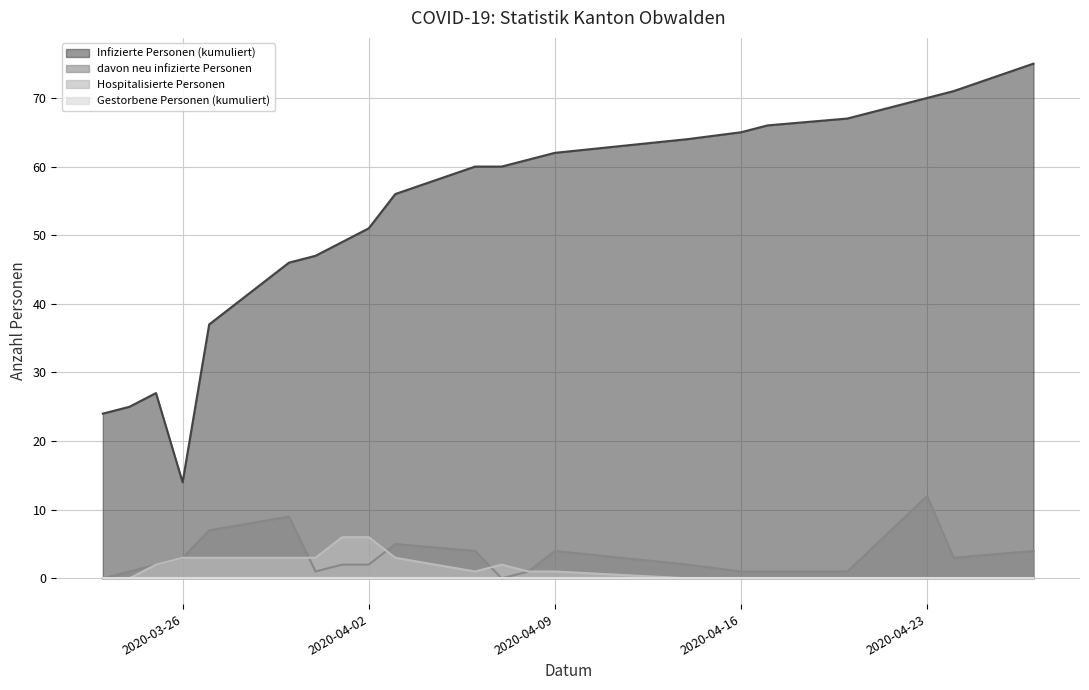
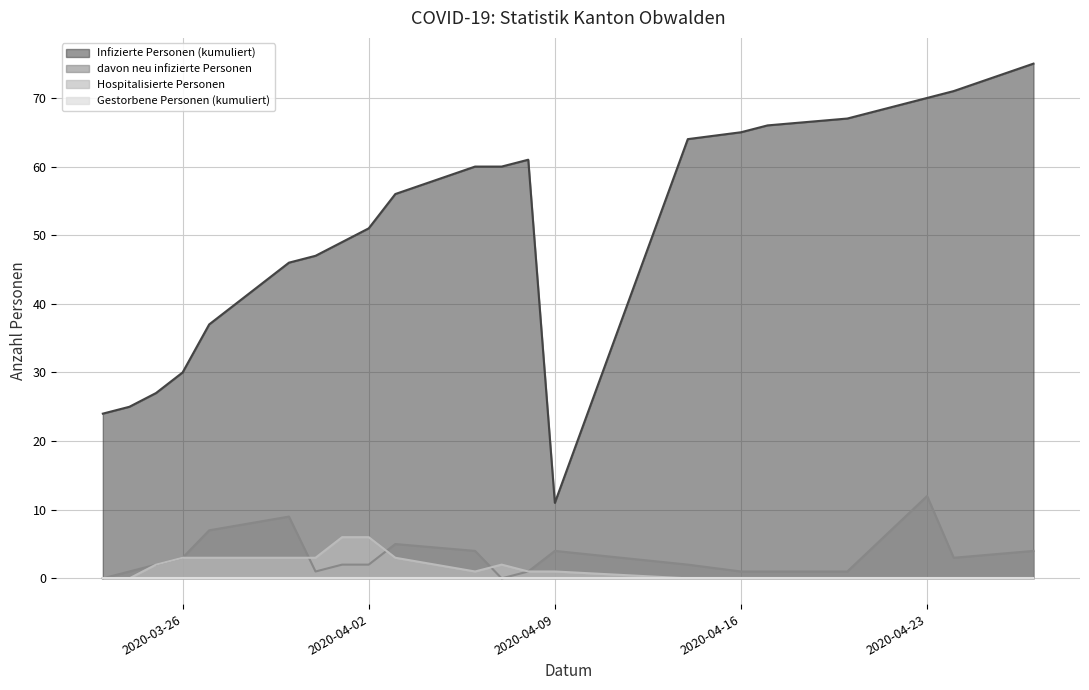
Infizierte Personen (kumuliert), 2020-03-26: 14 -> 30
Infizierte Personen (kumuliert), 2020-04-09: 62 -> 11
